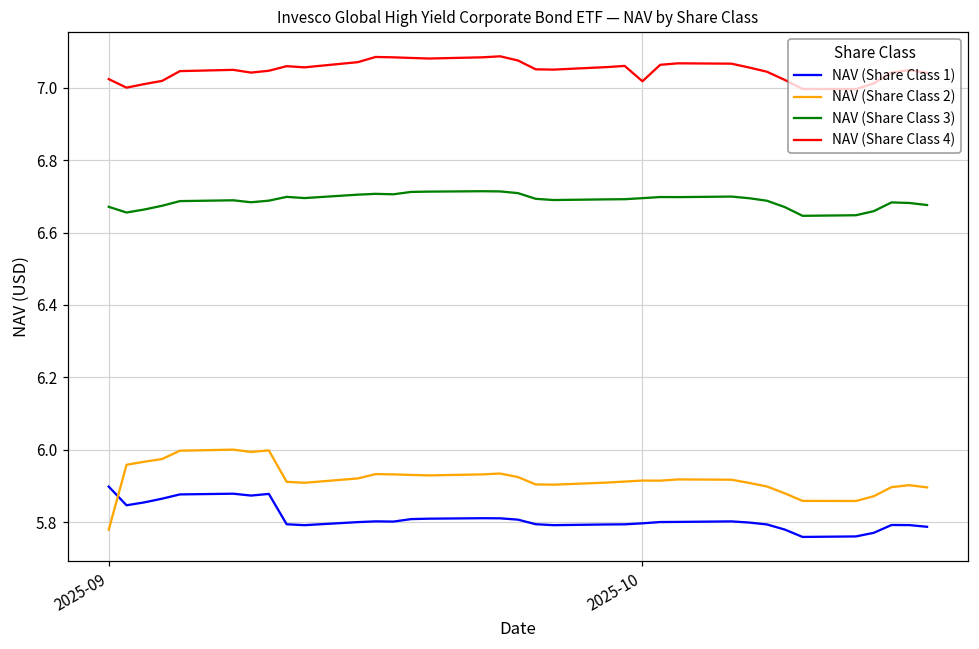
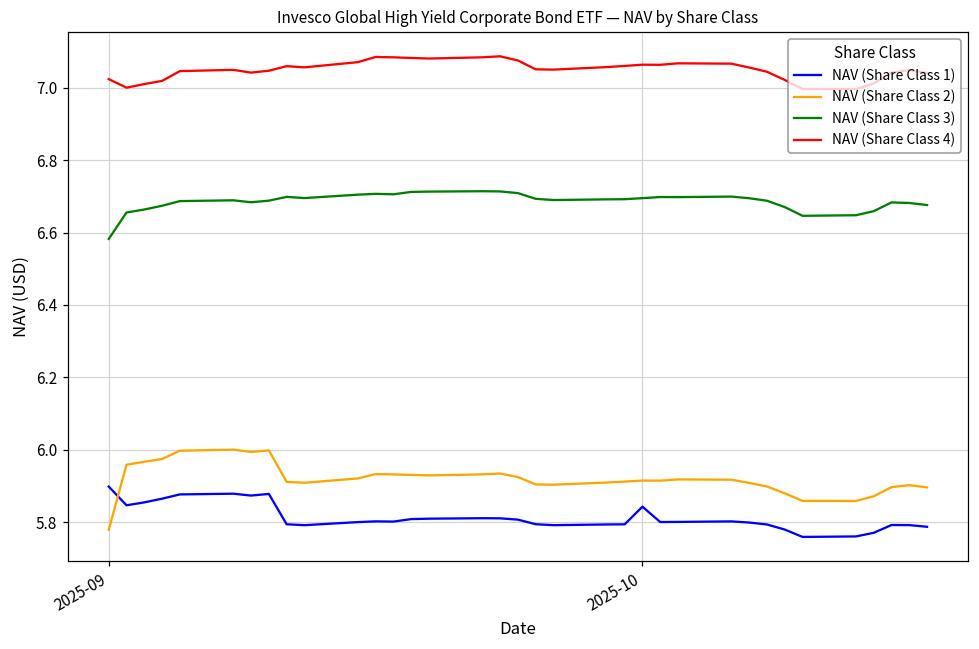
NAV (Share Class 3), 2025-09: 6.67 -> 6.58
NAV (Share Class 1), 2025-10: 5.80 -> 5.84
NAV (Share Class 4), 2025-10: 7.02 -> 7.06
